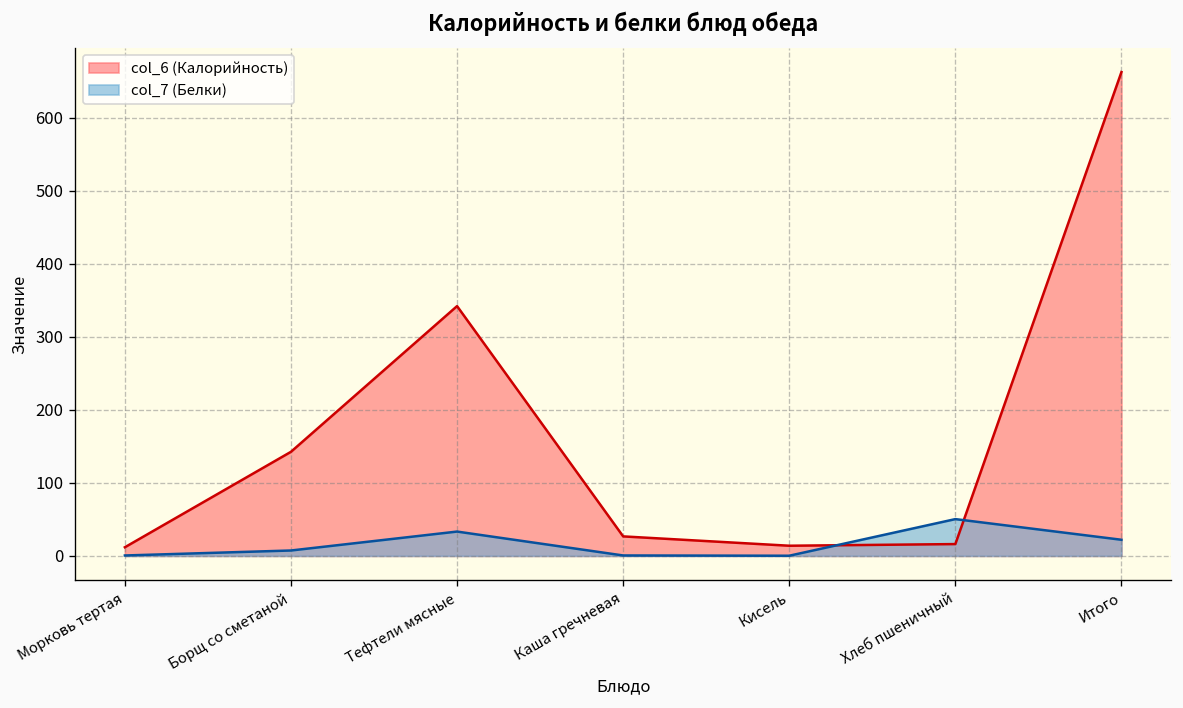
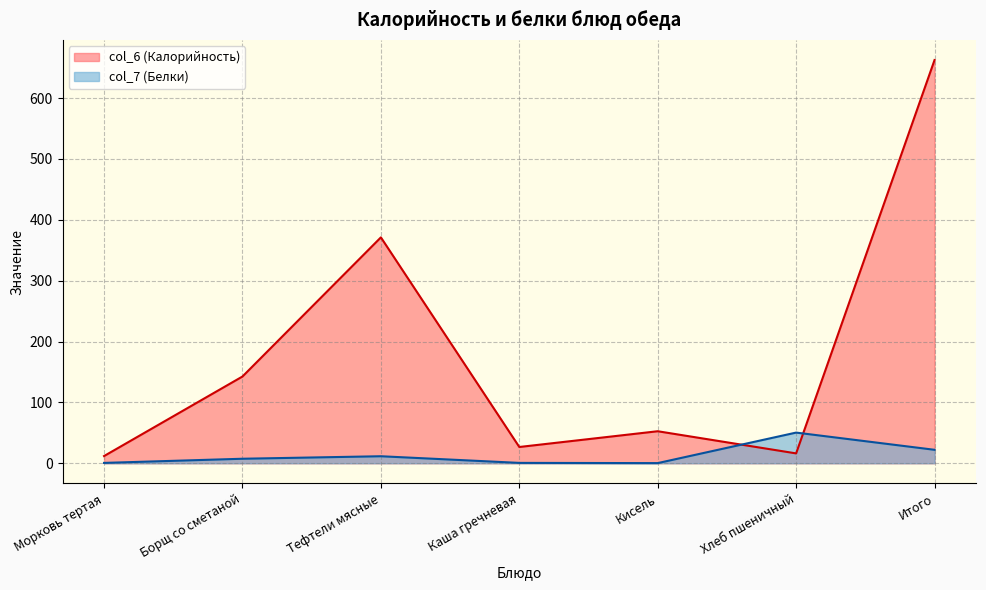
col_6 (Калорийность), Тефтели мясные: 340 -> 370
col_7 (Белки), Тефтели мясные: 30 -> 10
col_6 (Калорийность), Кисель: 10 -> 50
